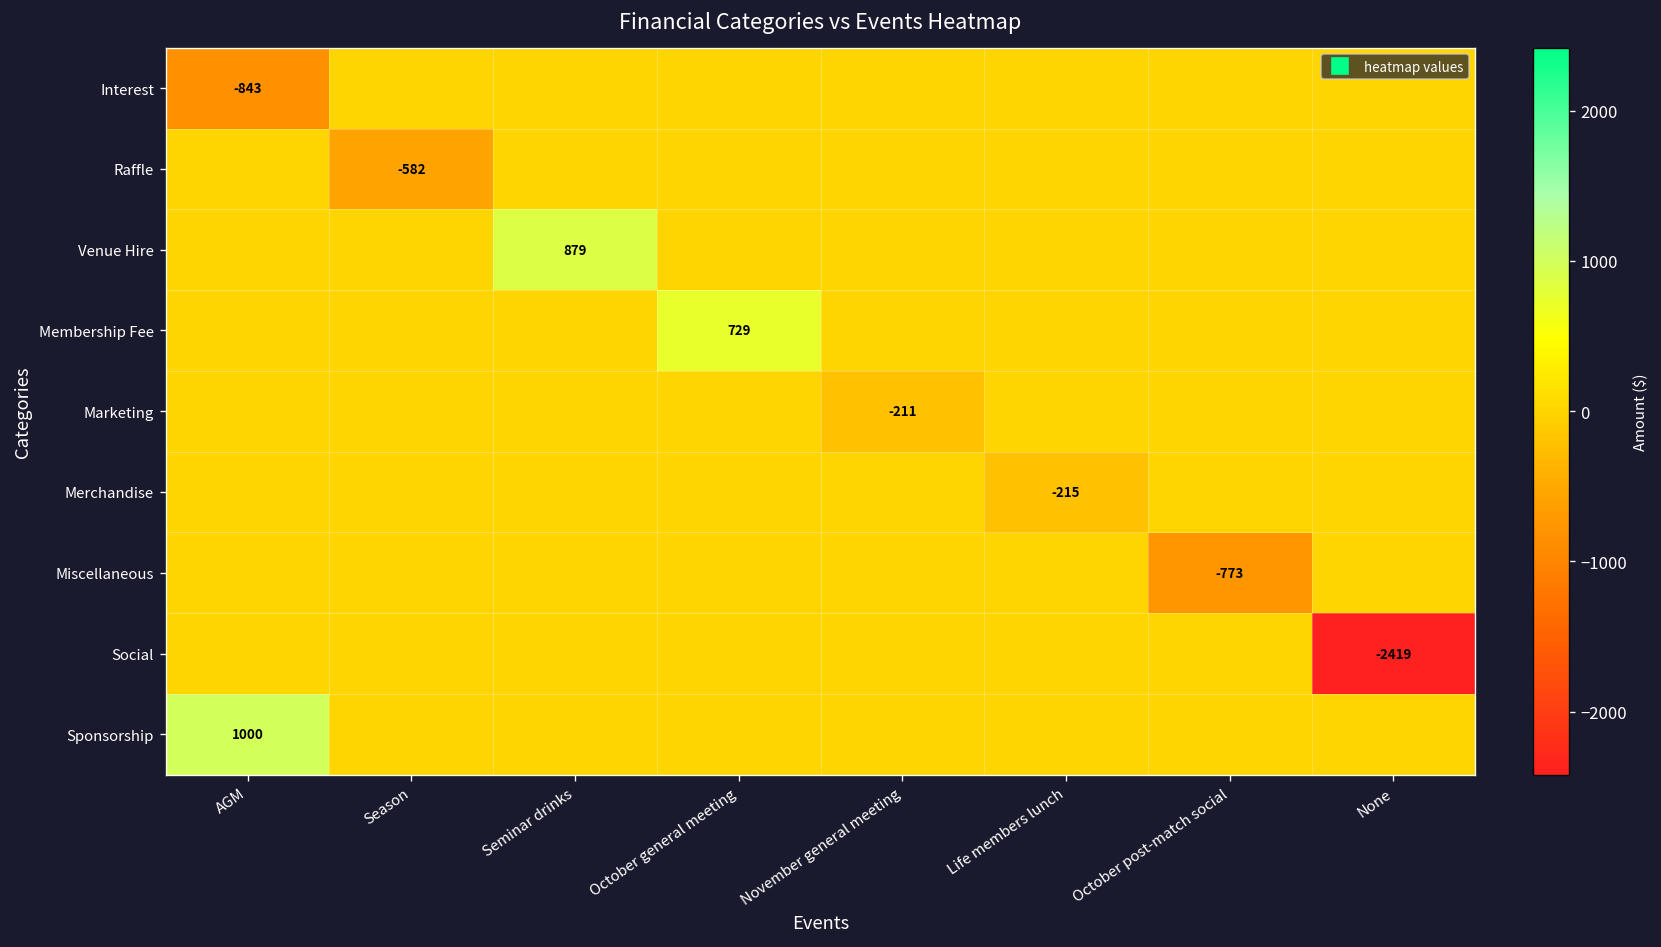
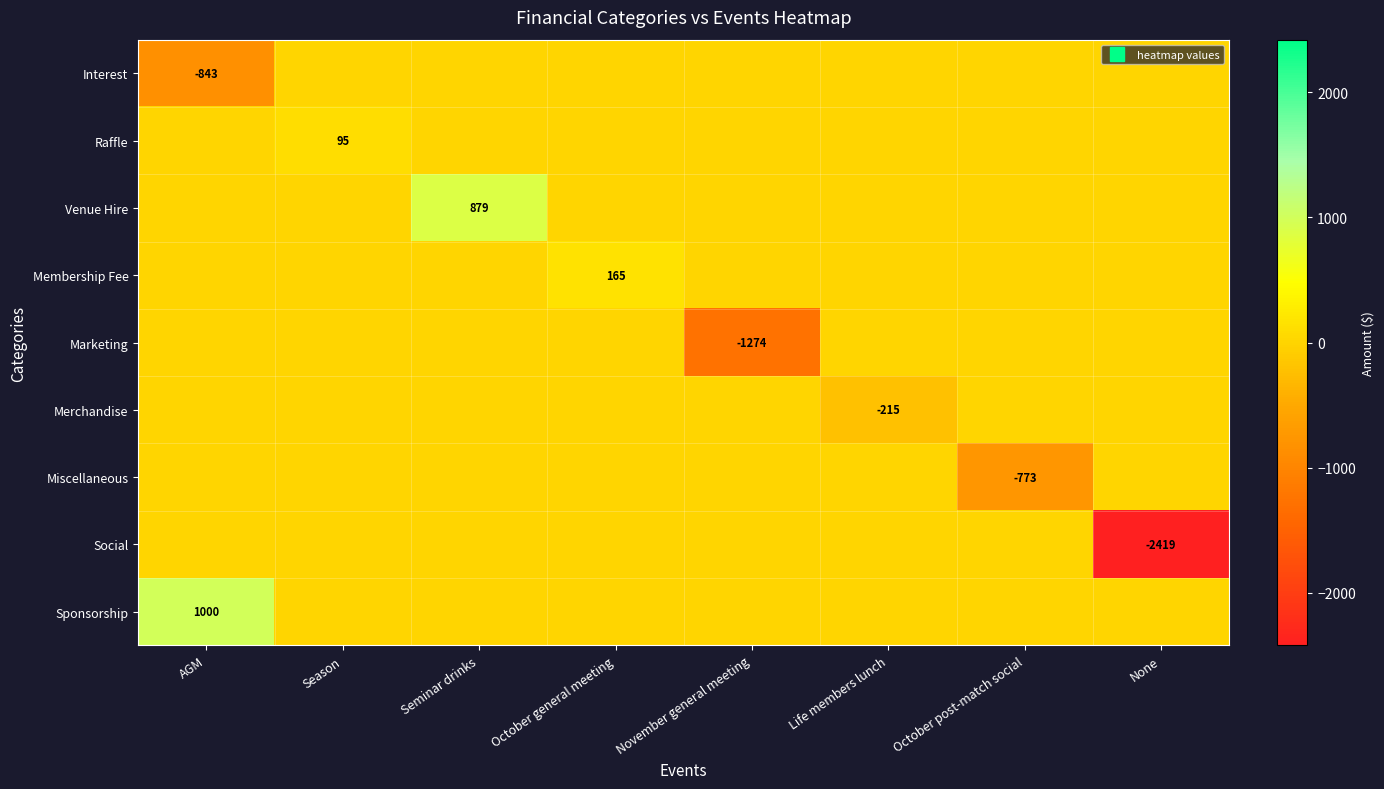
Raffle, Season: -582 -> 95
Membership Fee, October general meeting: 729 -> 165
Marketing, November general meeting: -211 -> -1274
